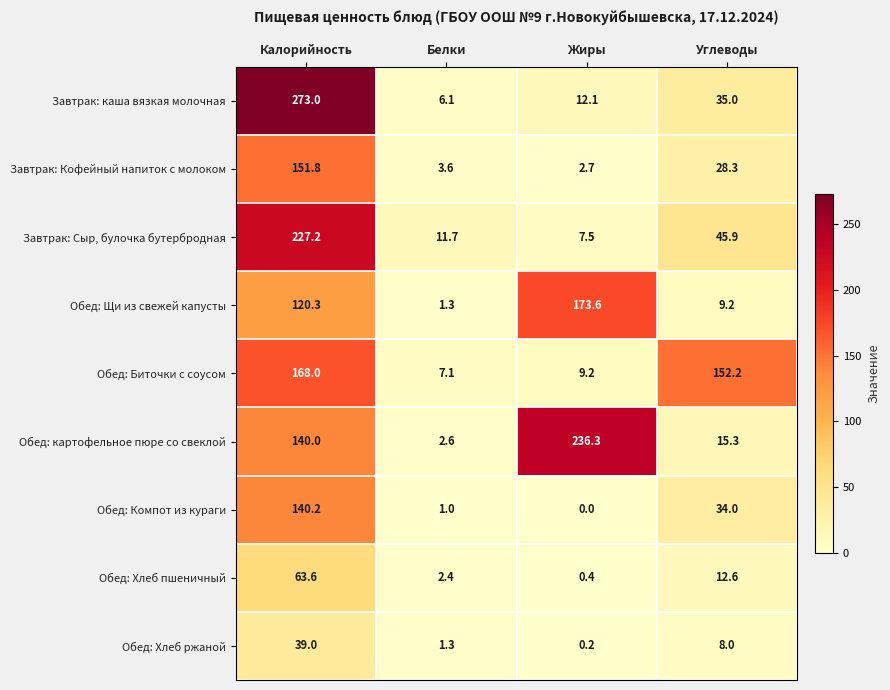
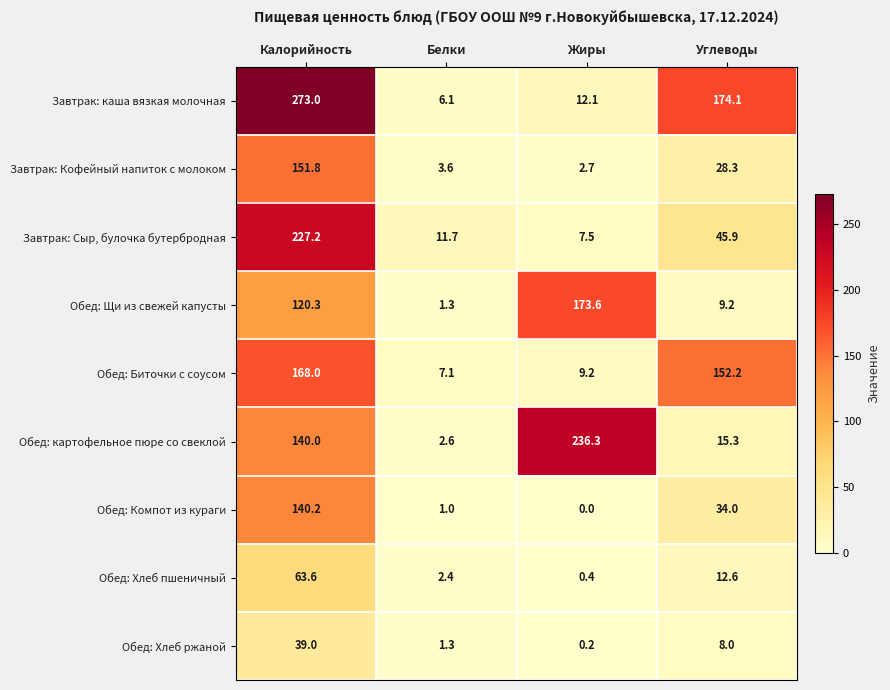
Завтрак: каша вязкая молочная, Углеводы: 35.0 -> 174.1
